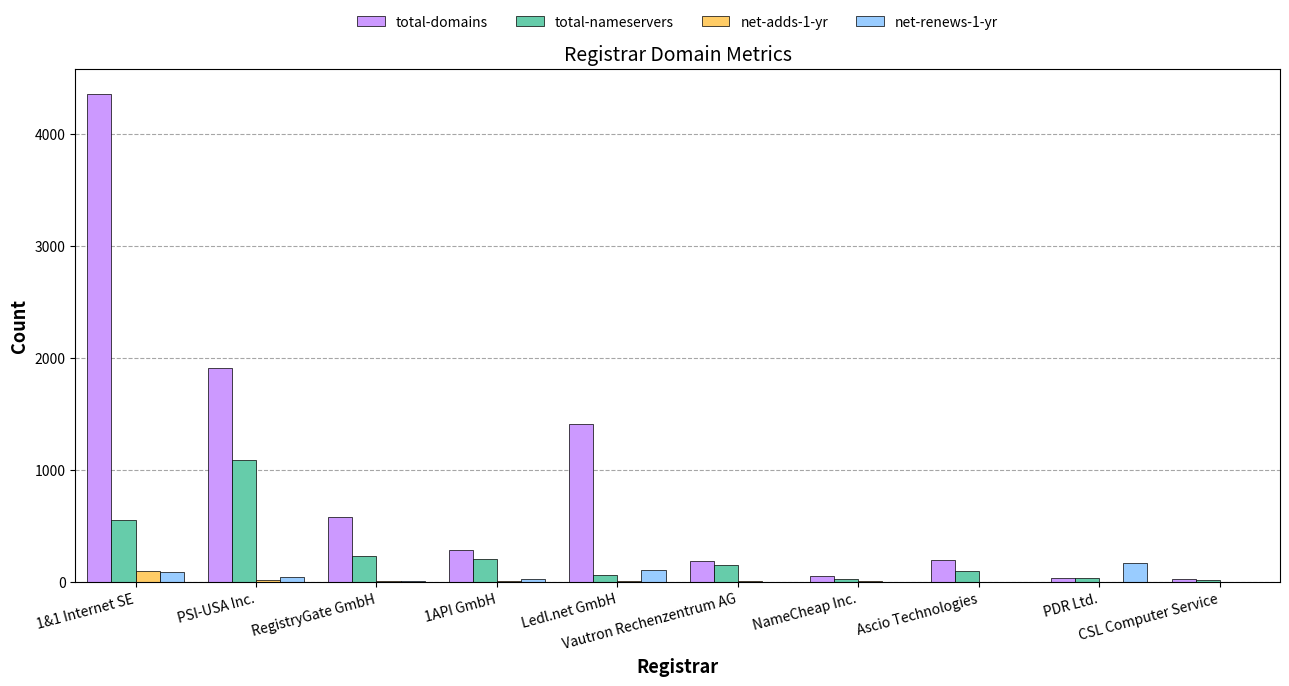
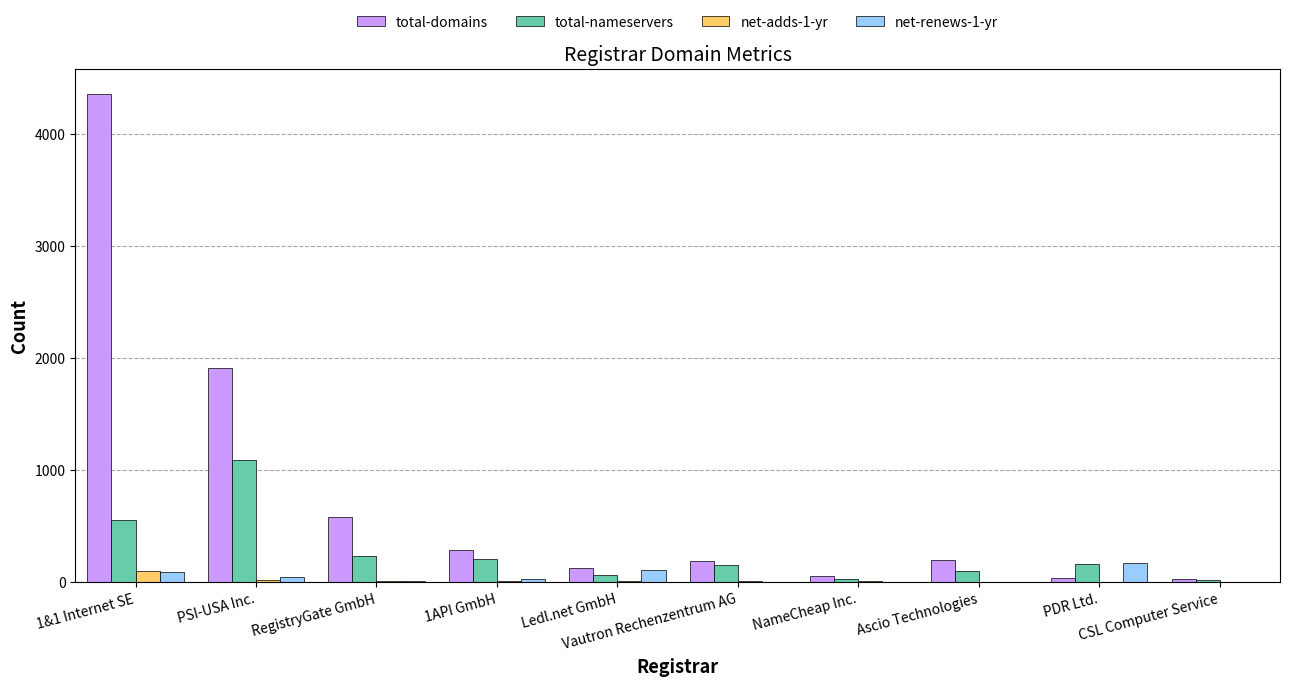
total-domains, Ledl.net GmbH: 1410 -> 120
total-nameservers, PDR Ltd.: 30 -> 160
